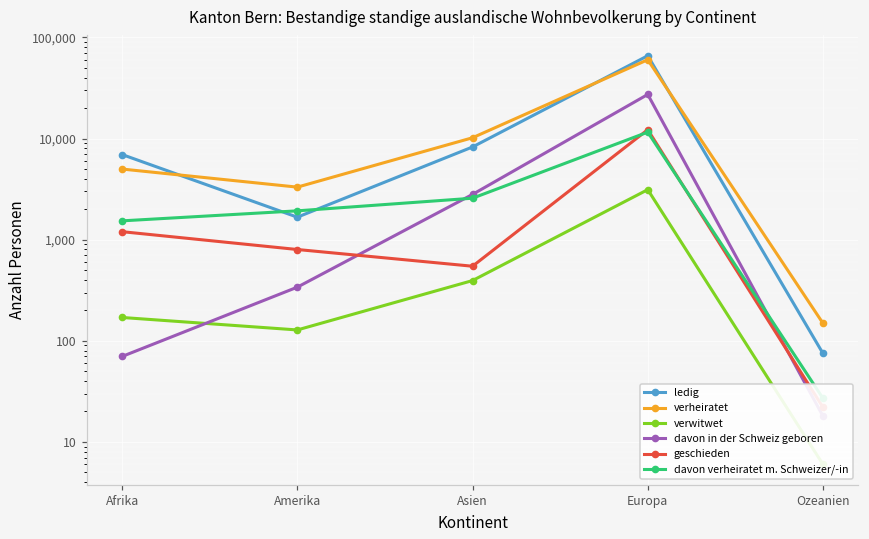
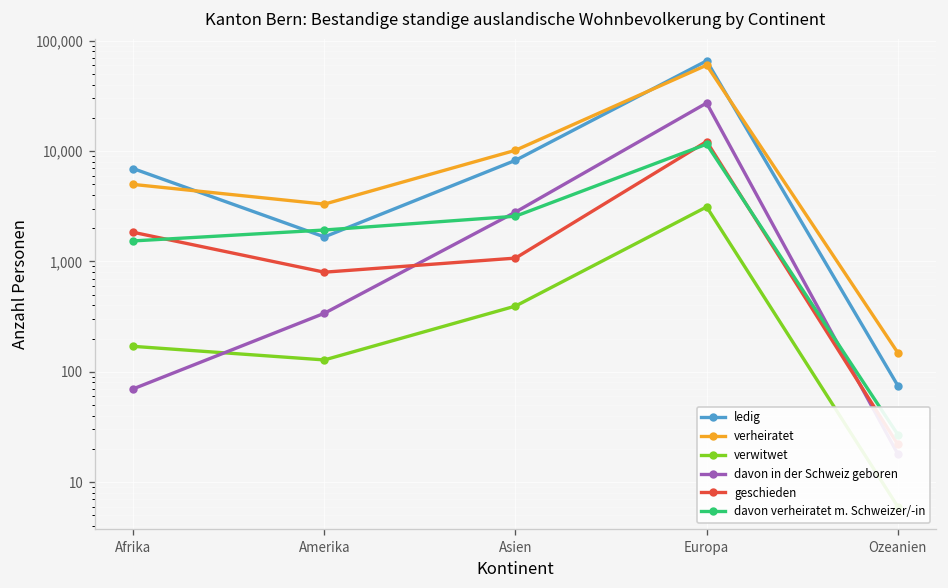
geschieden, Afrika: 1,200 -> 1,800
geschieden, Asien: 500 -> 1,100
